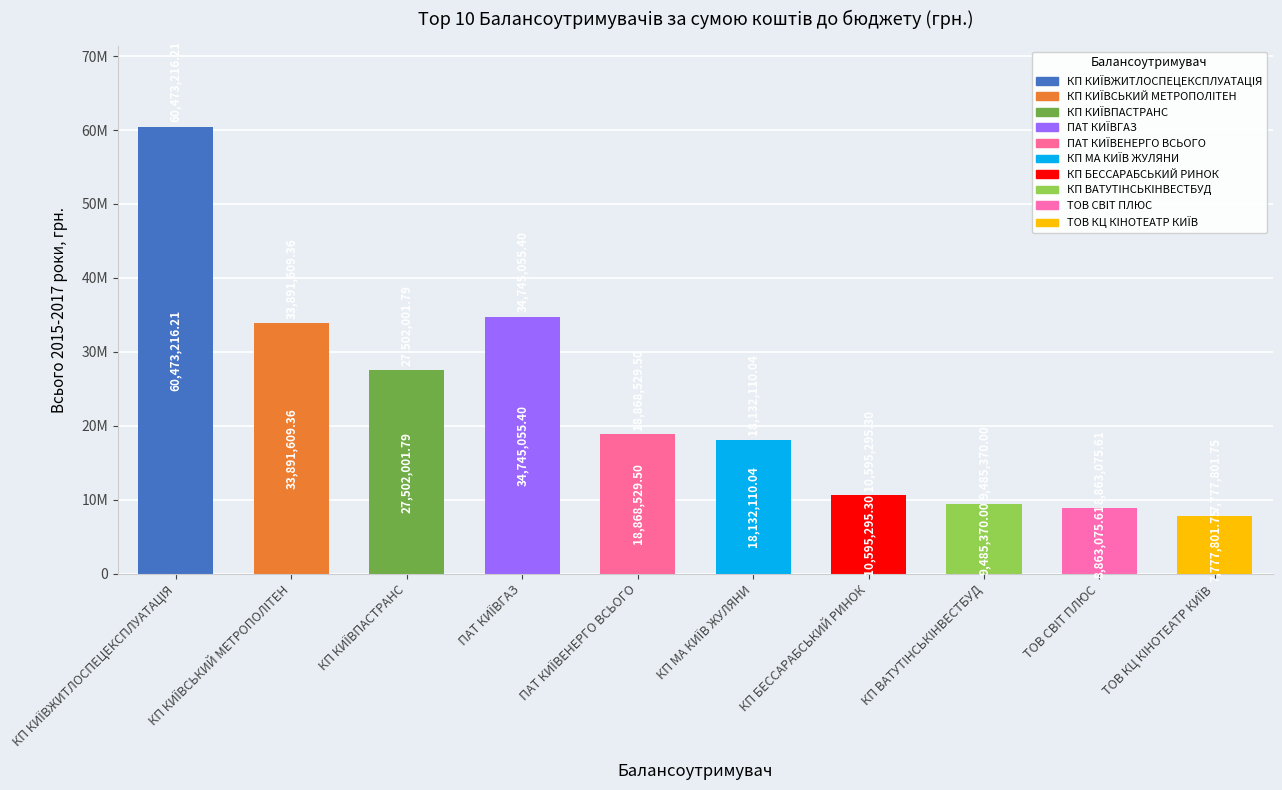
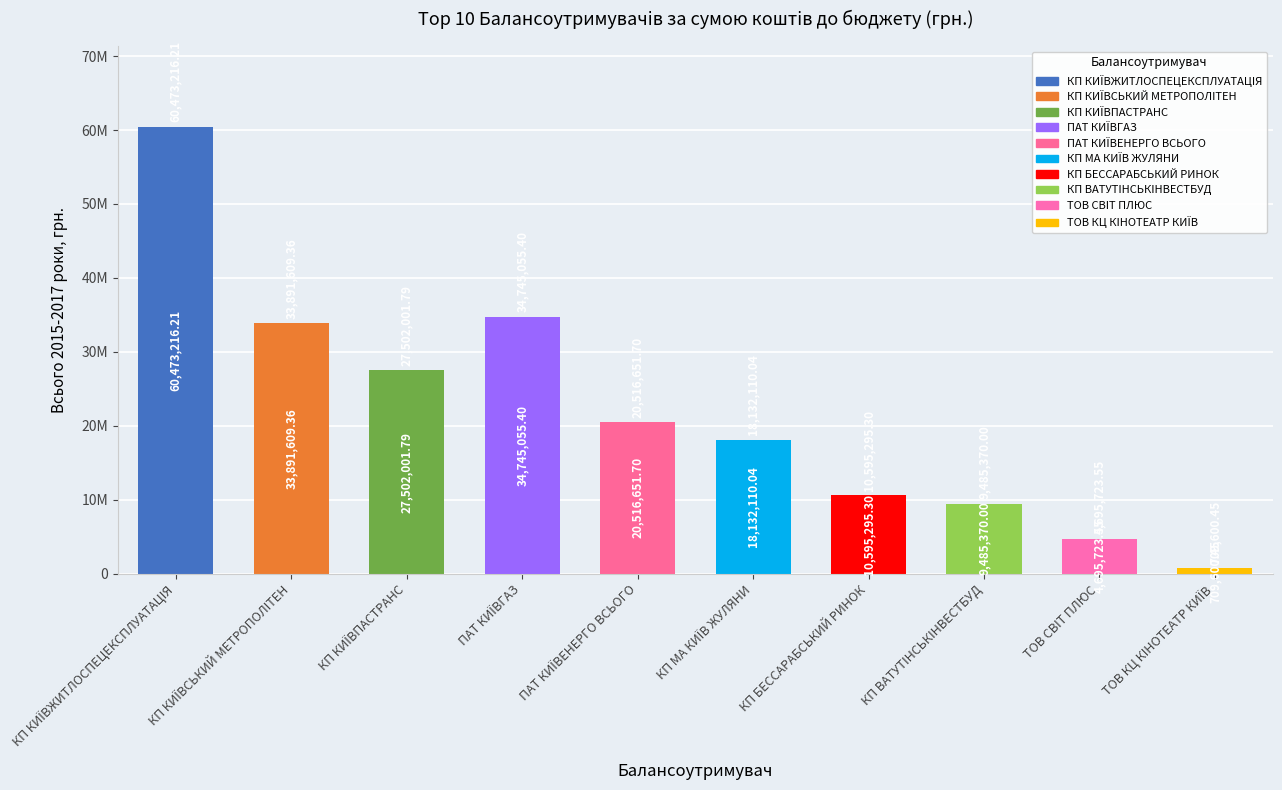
ПАТ КИЇВЕНЕРГО ВСЬОГО: 18,868,529.50 -> 20,516,651.70
ТОВ СВІТ ПЛЮС: 9000000 -> 5000000
ТОВ КЦ КІНОТЕАТР КИЇВ: 8000000 -> 1000000
